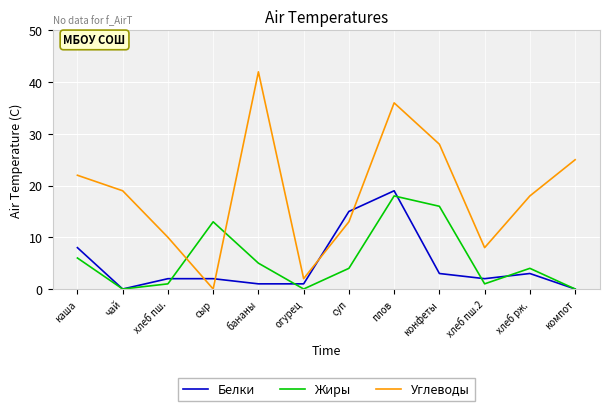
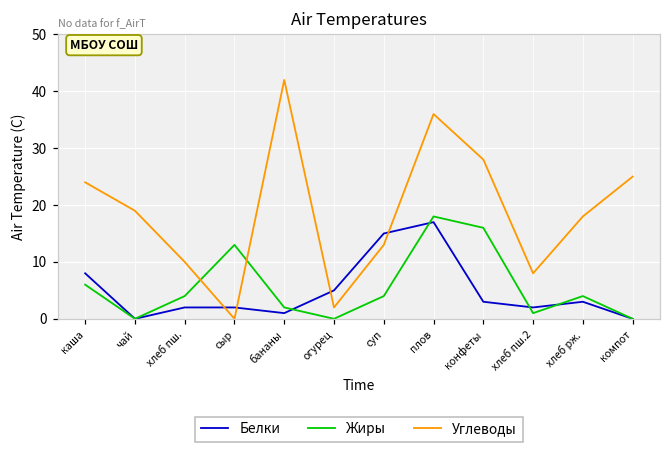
Углеводы, каша: 22 -> 24
Жиры, хлеб пш.: 1 -> 4
Жиры, бананы: 5 -> 2
Белки, огурец: 1 -> 5
Белки, плов: 19 -> 17
